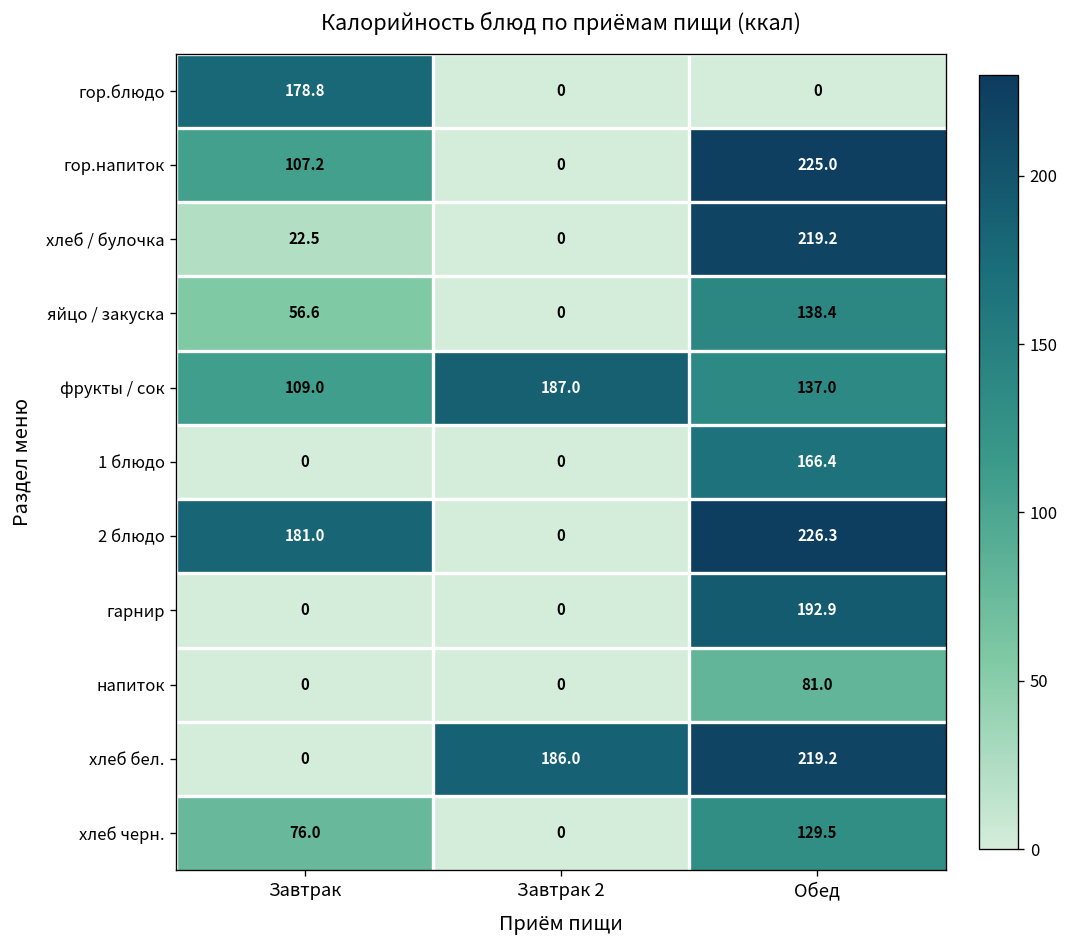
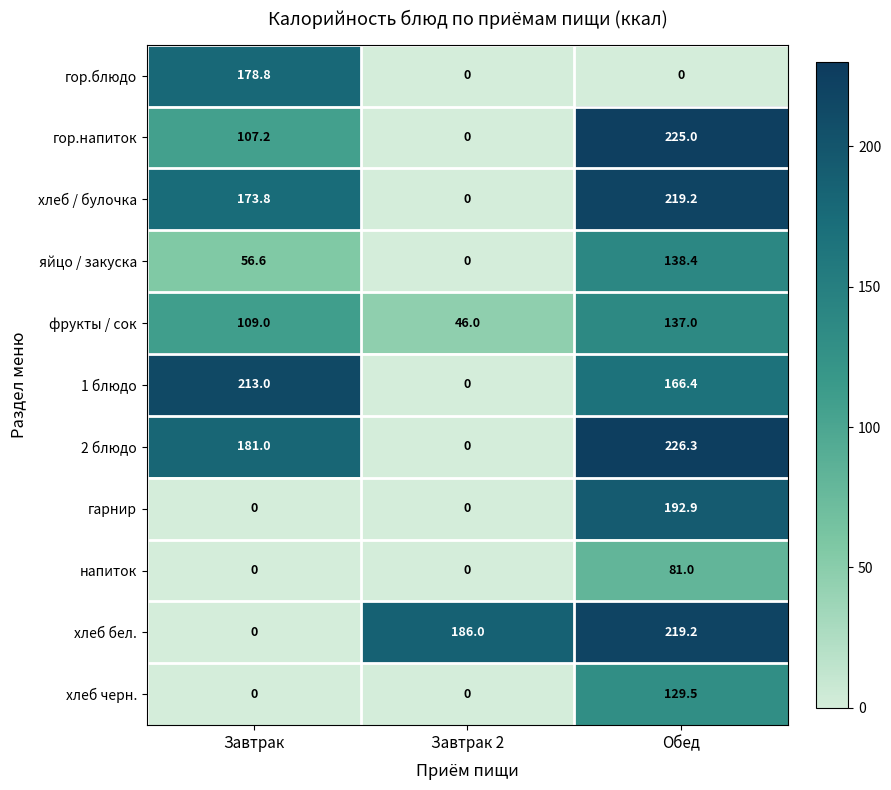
хлеб / булочка, Завтрак: 22.5 -> 173.8
фрукты / сок, Завтрак 2: 187.0 -> 46.0
1 блюдо, Завтрак: 0 -> 213.0
хлеб черн., Завтрак: 76.0 -> 0
